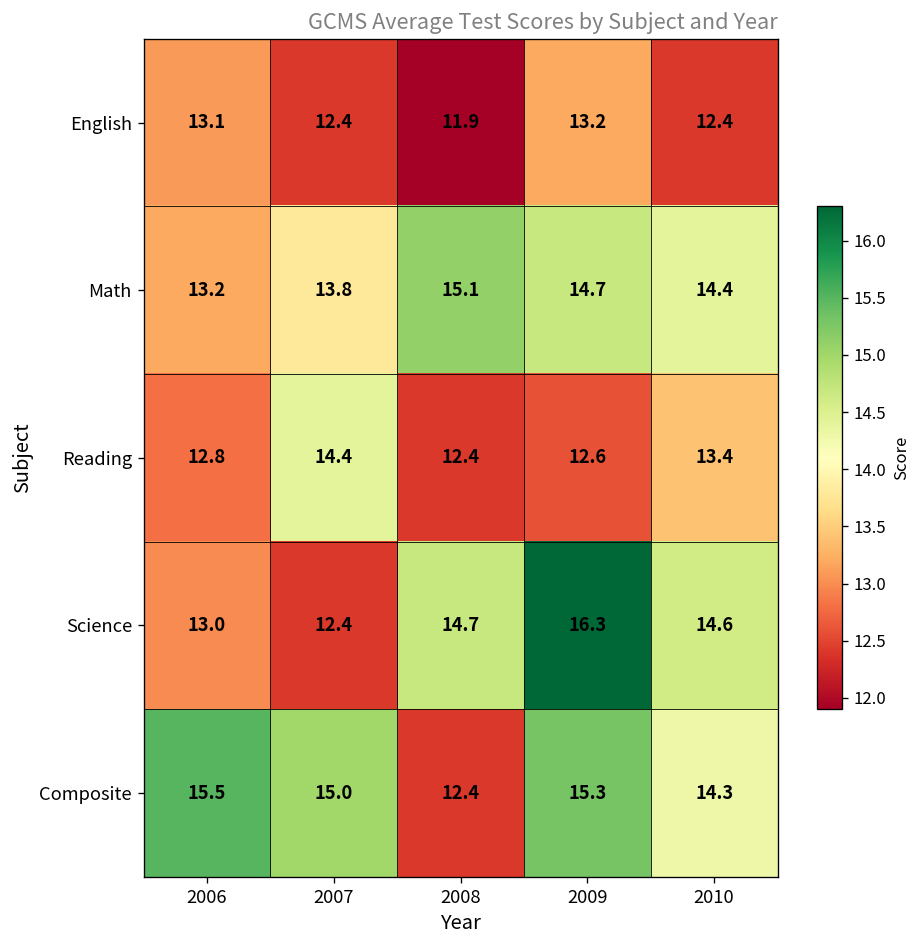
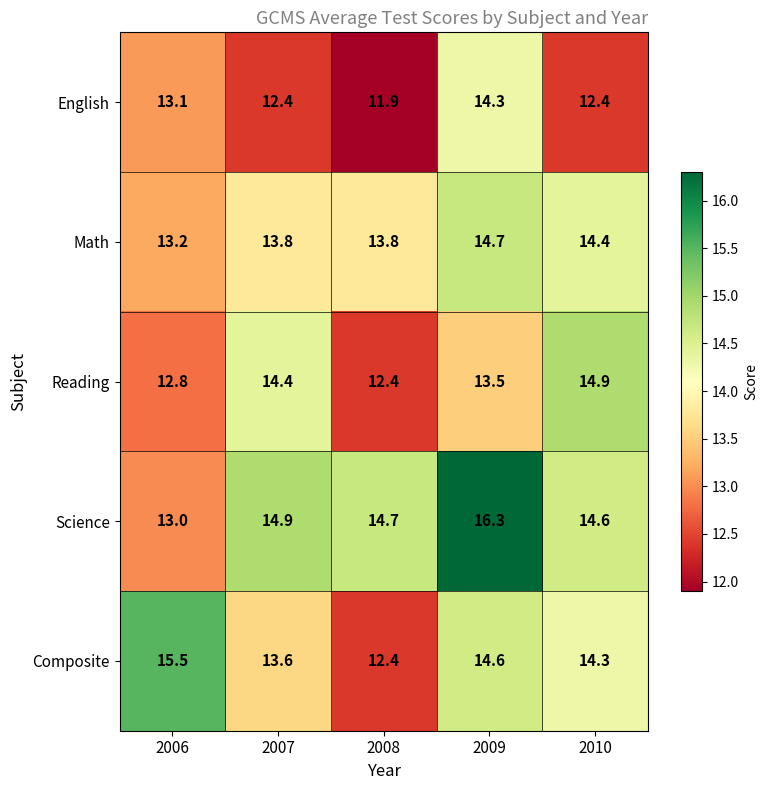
English, 2009: 13.2 -> 14.3
Math, 2008: 15.1 -> 13.8
Reading, 2009: 12.6 -> 13.5
Reading, 2010: 13.4 -> 14.9
Science, 2007: 12.4 -> 14.9
Composite, 2007: 15.0 -> 13.6
Composite, 2009: 15.3 -> 14.6
